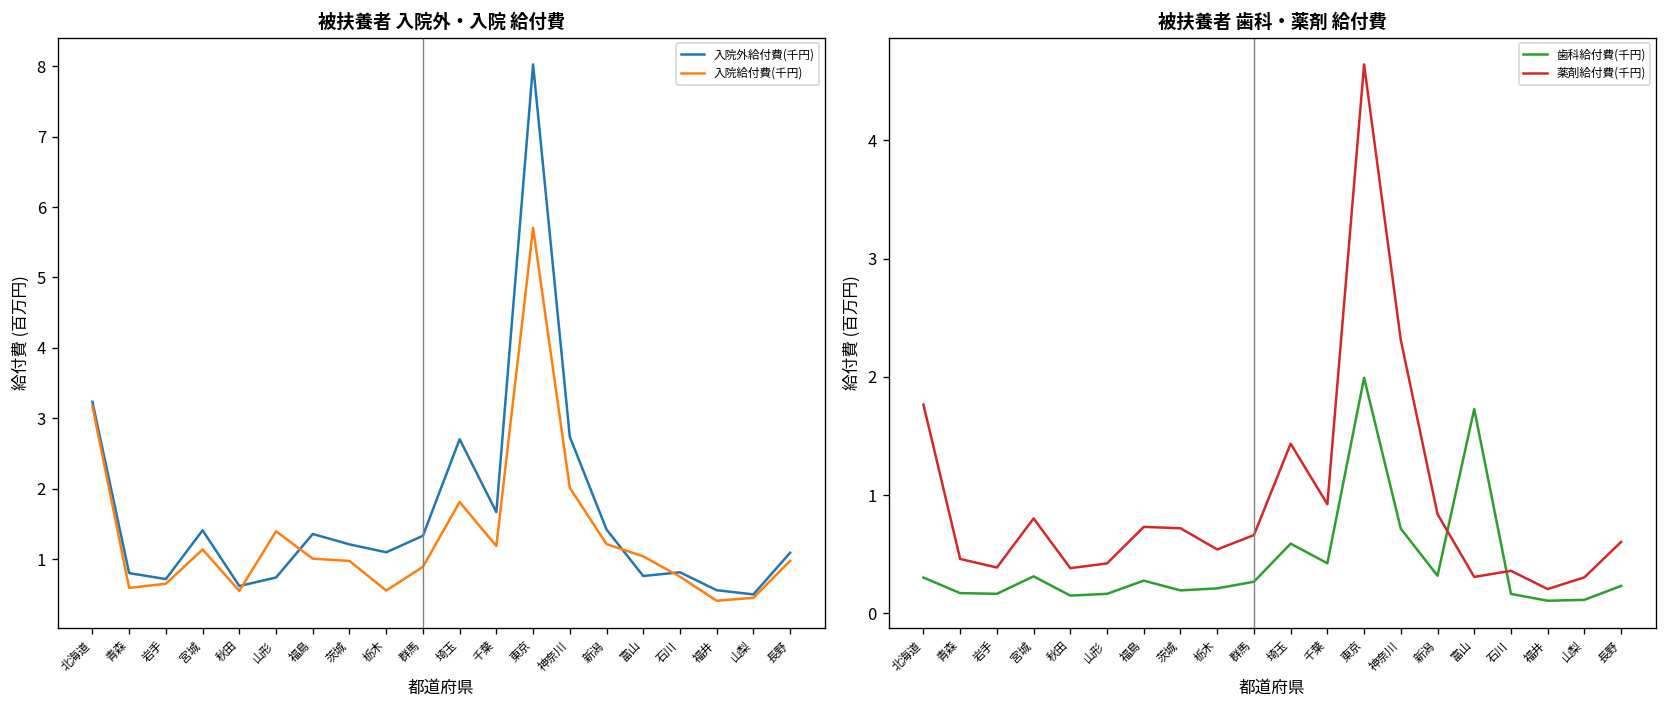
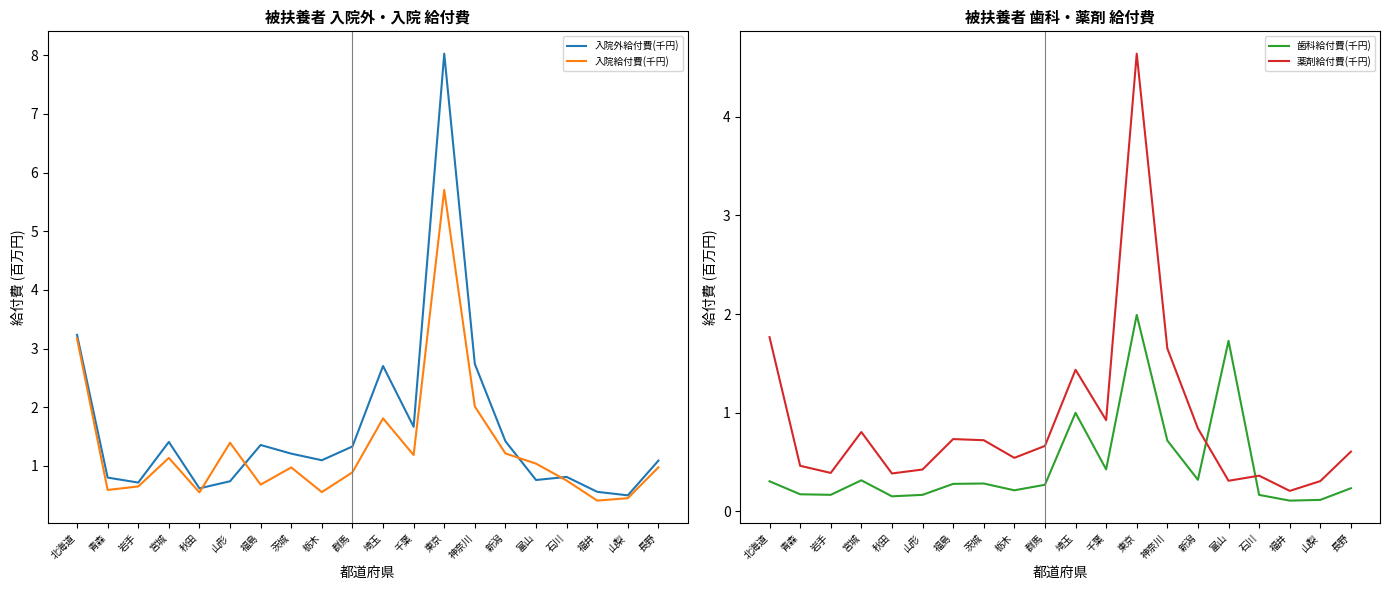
被扶養者 入院外・入院 給付費, 入院給付費(千円), 福島: 1.0 -> 0.7
被扶養者 歯科・薬剤 給付費, 歯科給付費(千円), 茨城: 0.2 -> 0.3
被扶養者 歯科・薬剤 給付費, 歯科給付費(千円), 埼玉: 0.6 -> 1.0
被扶養者 歯科・薬剤 給付費, 薬剤給付費(千円), 神奈川: 2.3 -> 1.7
